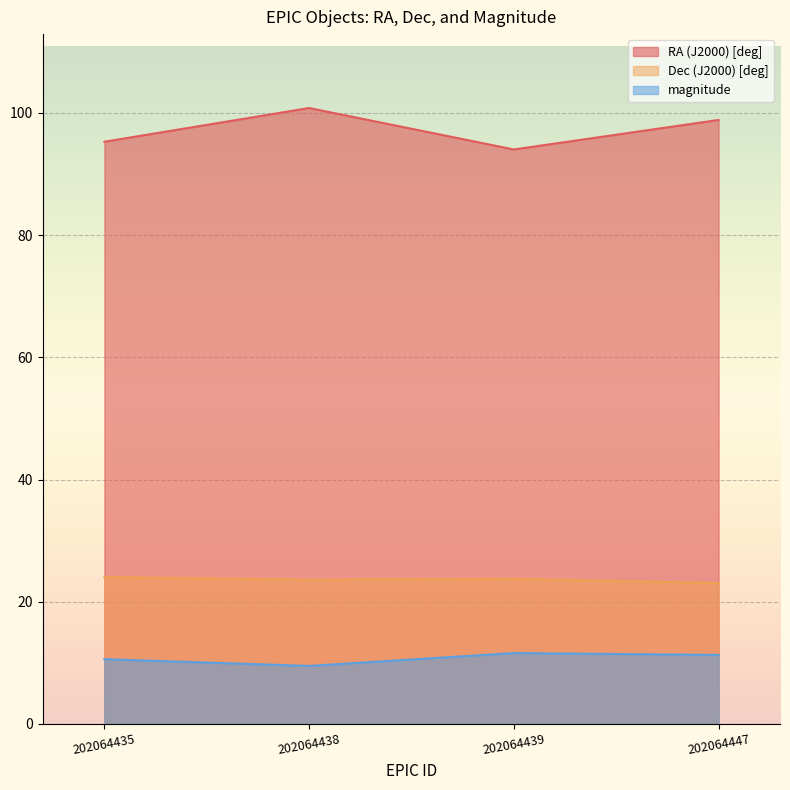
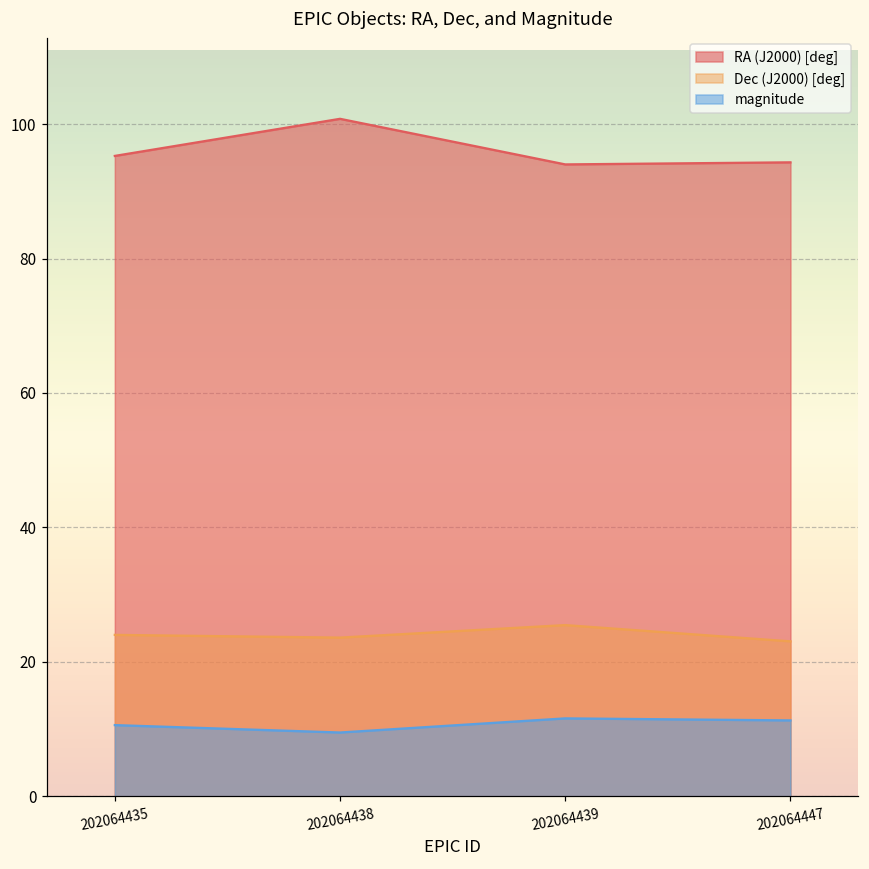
Dec (J2000) [deg], 202064439: 24 -> 25
RA (J2000) [deg], 202064447: 99 -> 94
